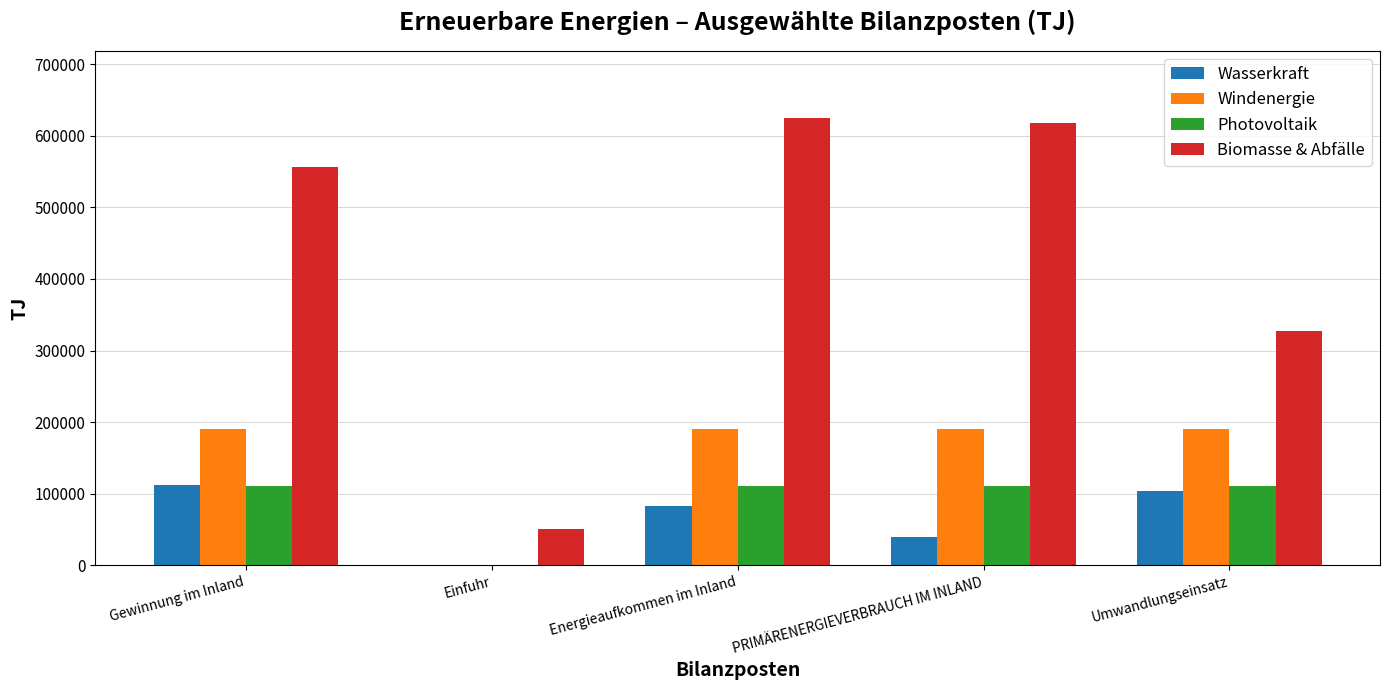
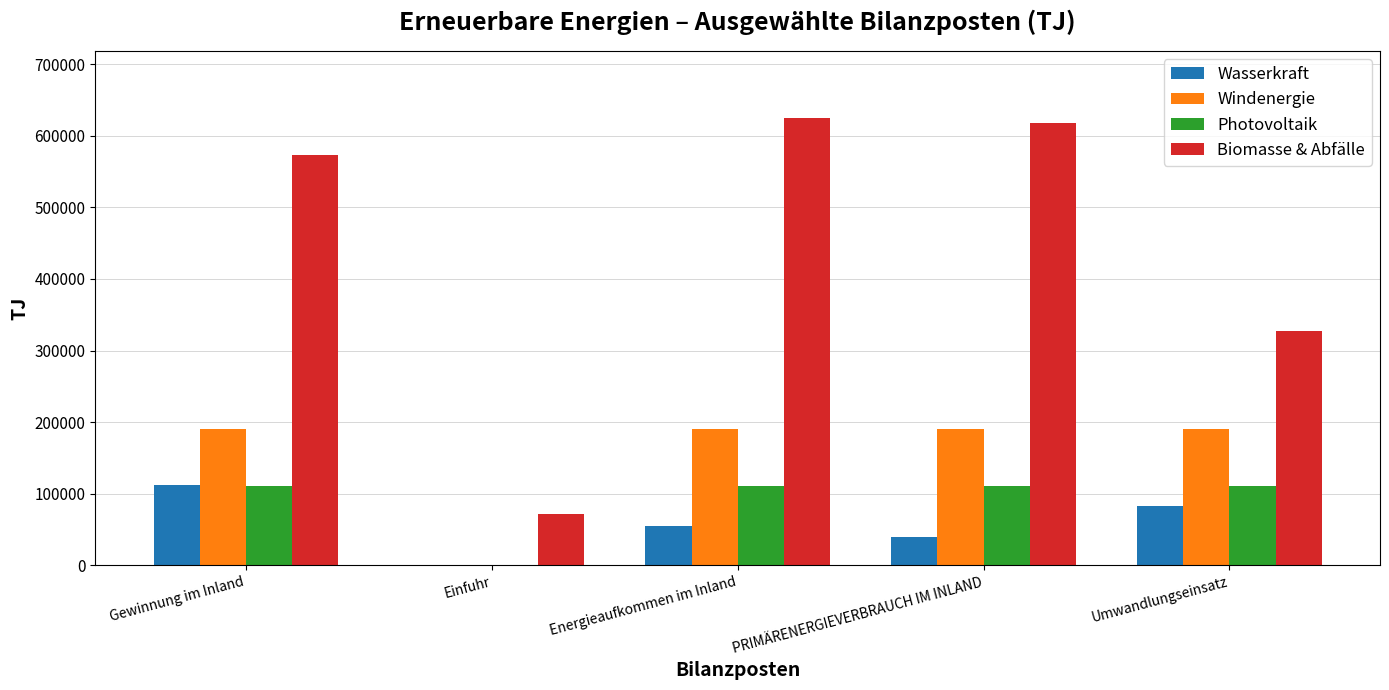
Biomasse & Abfälle, Gewinnung im Inland: 560000 -> 570000
Biomasse & Abfälle, Einfuhr: 50000 -> 70000
Wasserkraft, Energieaufkommen im Inland: 80000 -> 60000
Wasserkraft, Umwandlungseinsatz: 100000 -> 80000
